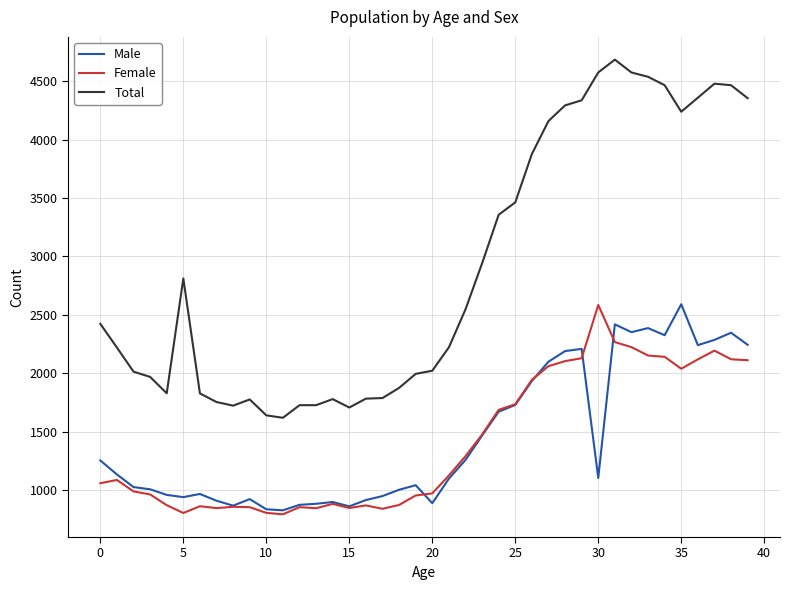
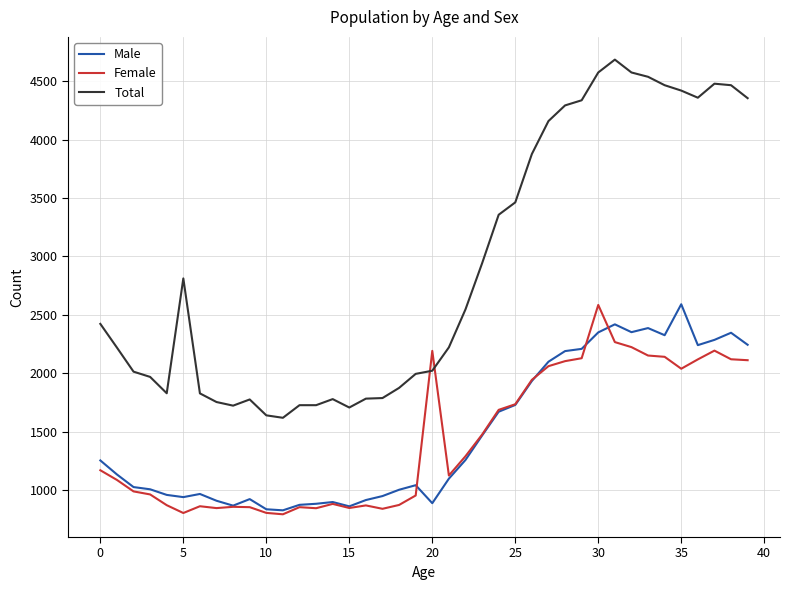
Female, 0: 1060 -> 1170
Female, 20: 970 -> 2190
Male, 30: 1100 -> 2350
Total, 35: 4240 -> 4420
